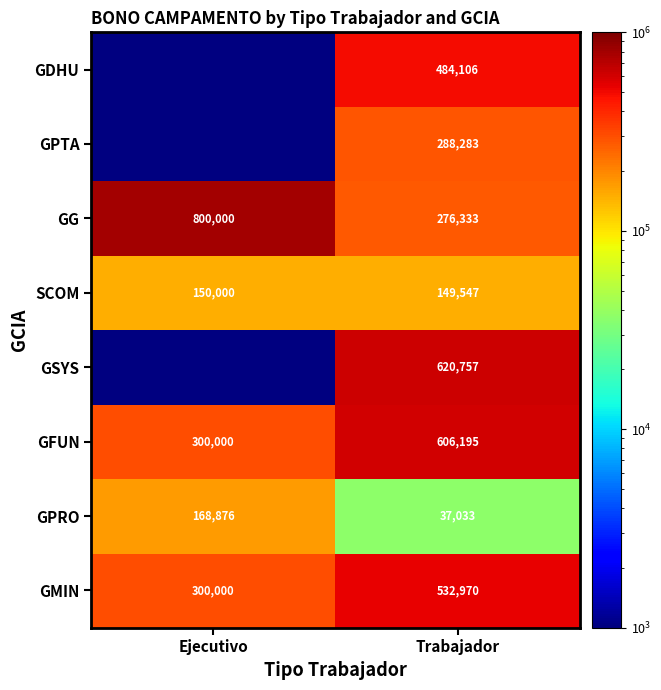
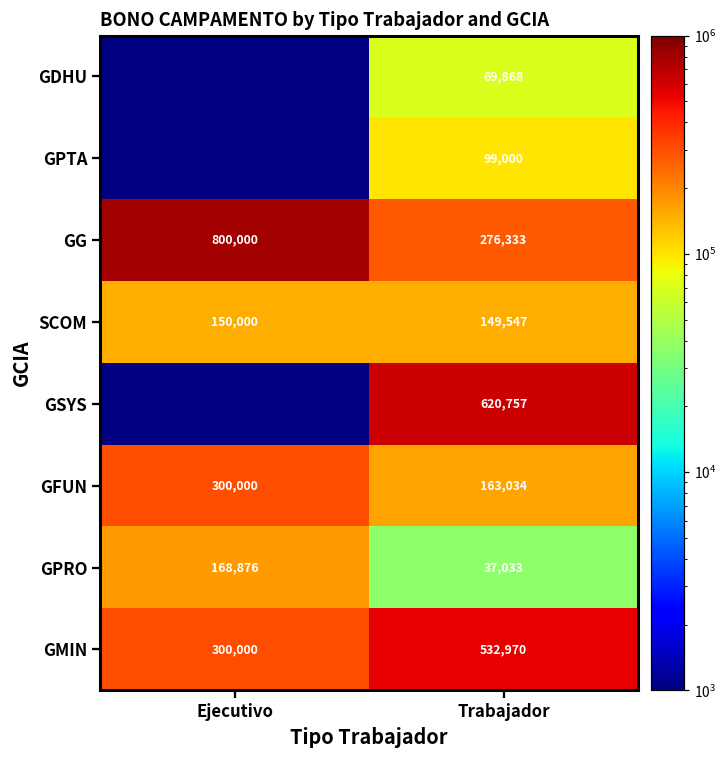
GDHU, Trabajador: 484,106 -> 69,868
GPTA, Trabajador: 288,283 -> 99,000
GFUN, Trabajador: 606,195 -> 163,034
